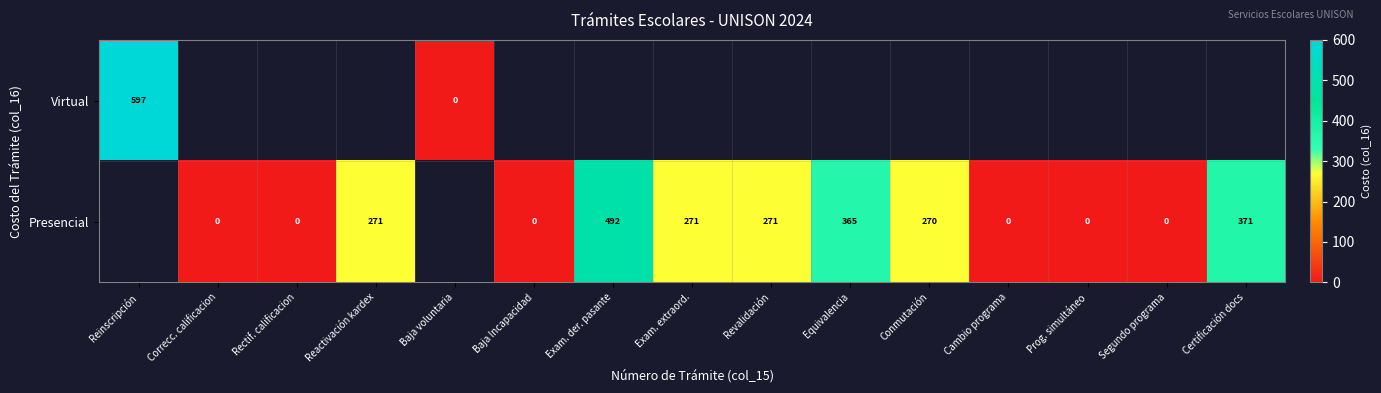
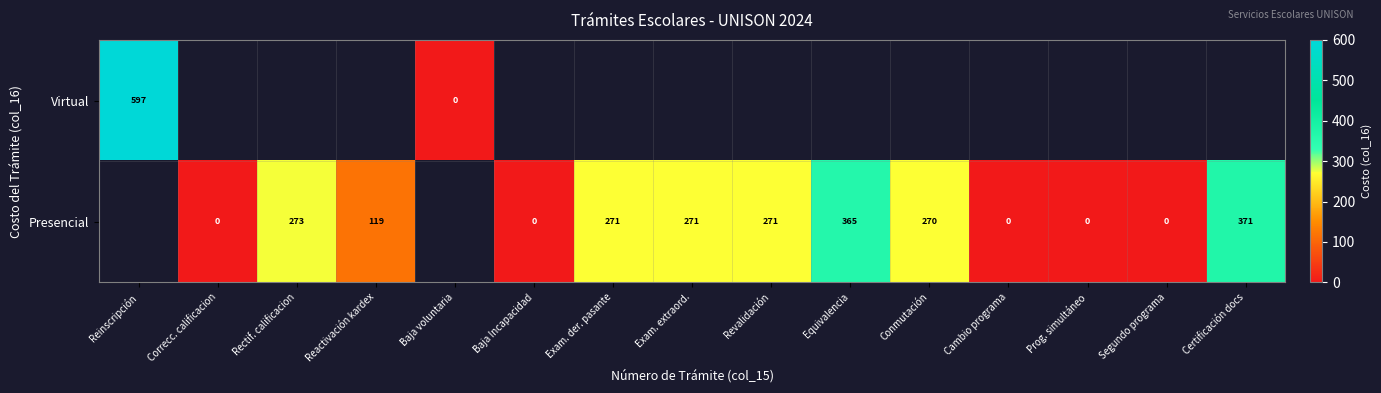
Presencial, Rectif. calificacion: 0 -> 273
Presencial, Reactivación kardex: 271 -> 119
Presencial, Exam. der. pasante: 492 -> 271
